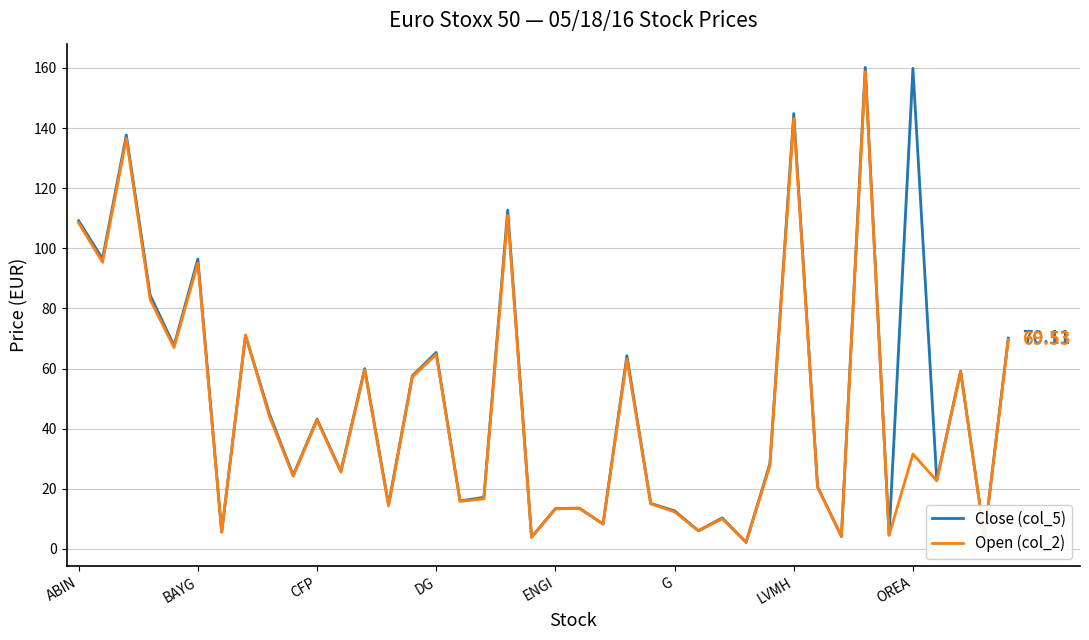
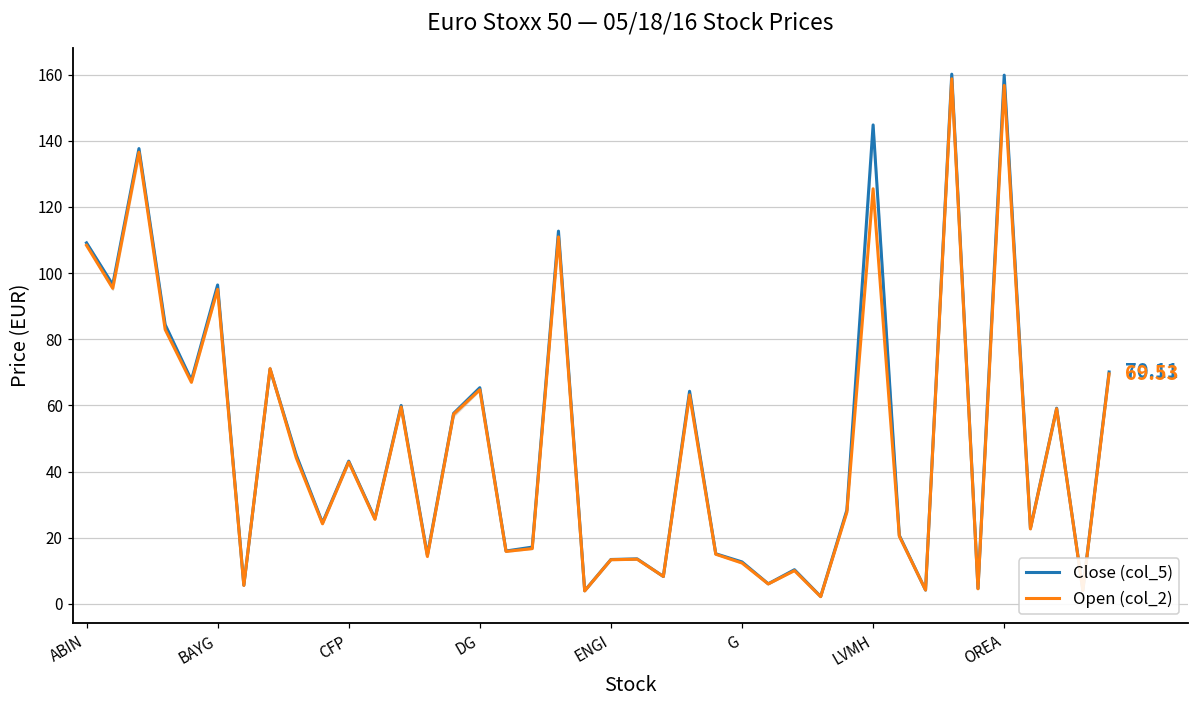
Open (col_2), LVMH: 143 -> 126
Open (col_2), OREA: 32 -> 157
